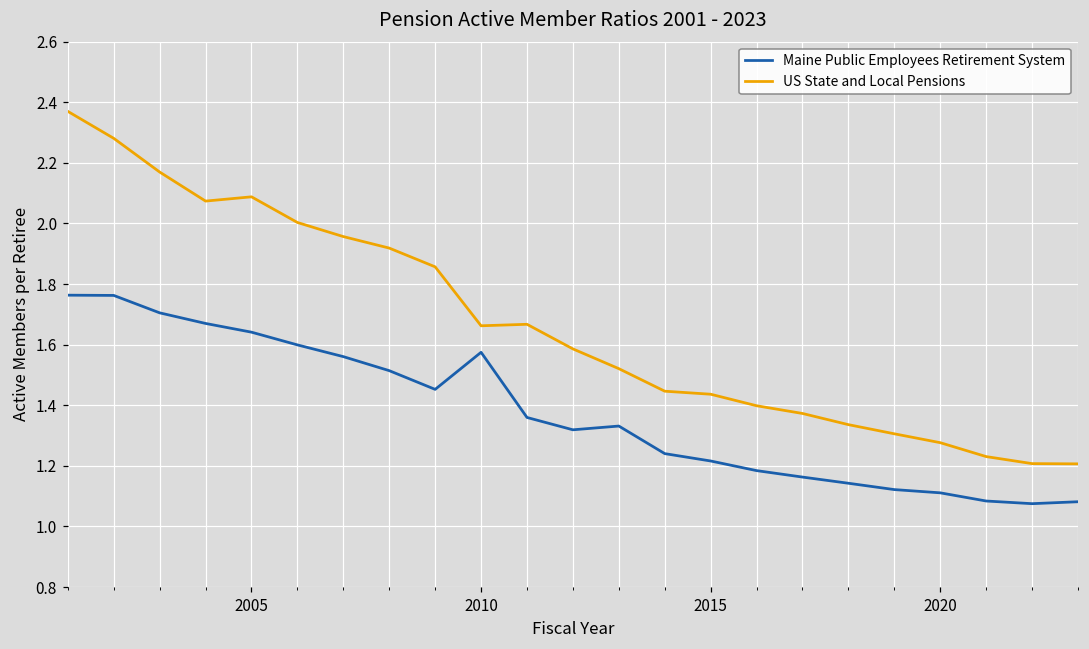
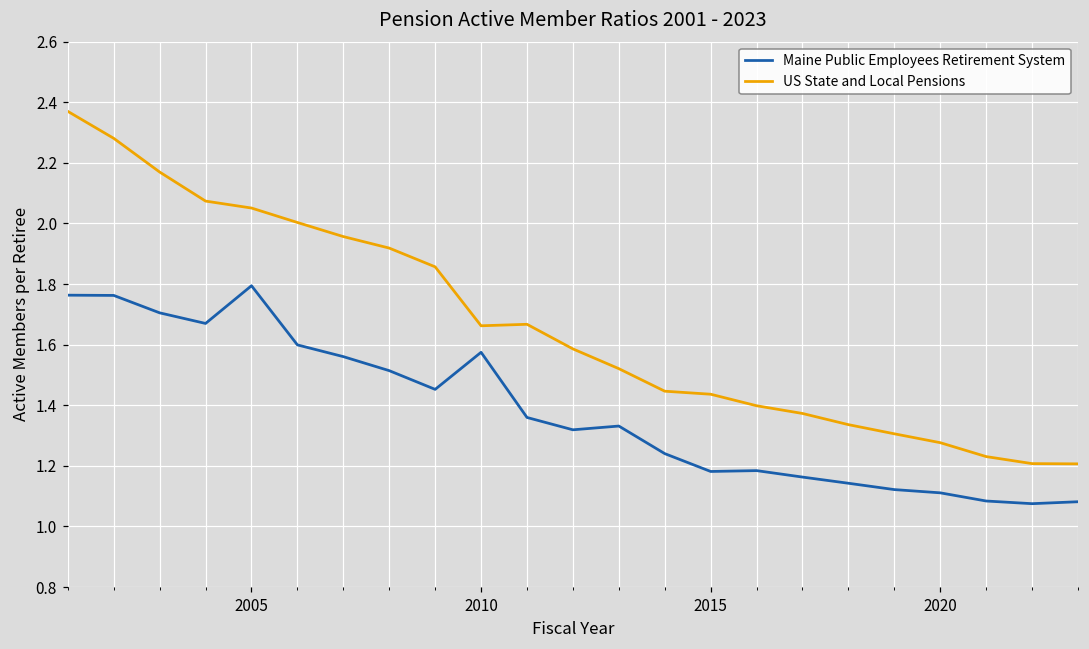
Maine Public Employees Retirement System, 2005: 1.64 -> 1.79
US State and Local Pensions, 2005: 2.09 -> 2.05
Maine Public Employees Retirement System, 2015: 1.22 -> 1.18
